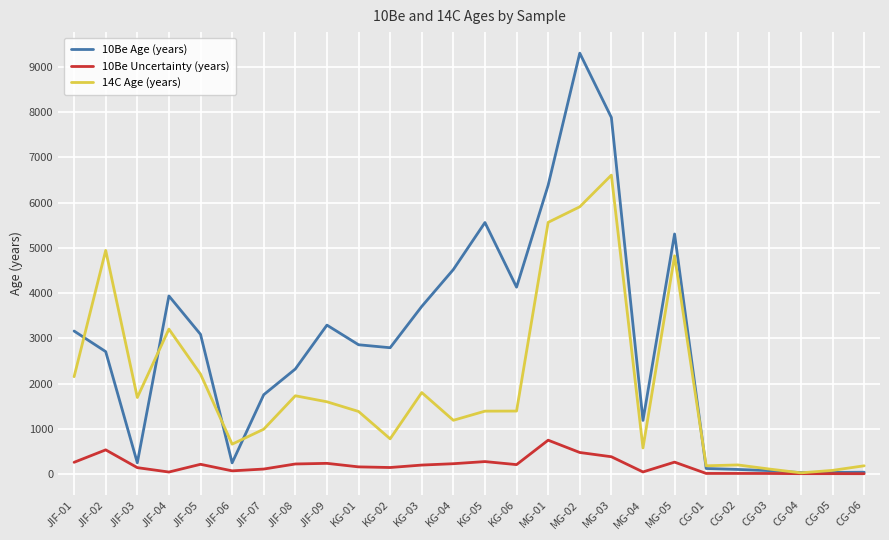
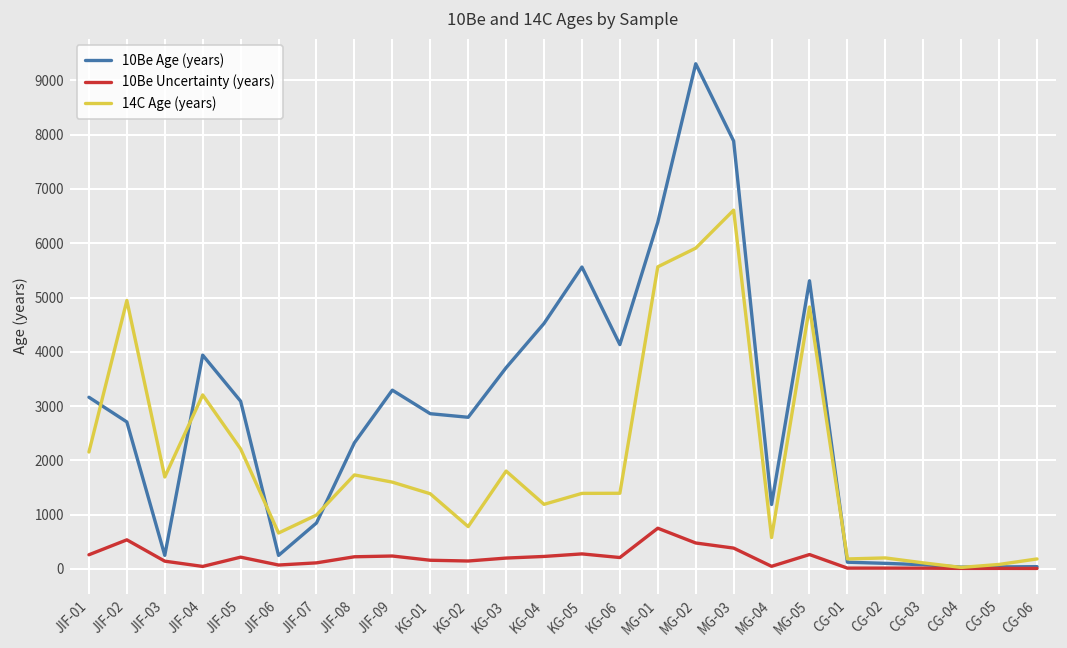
10Be Age (years), JIF-07: 1800 -> 800
